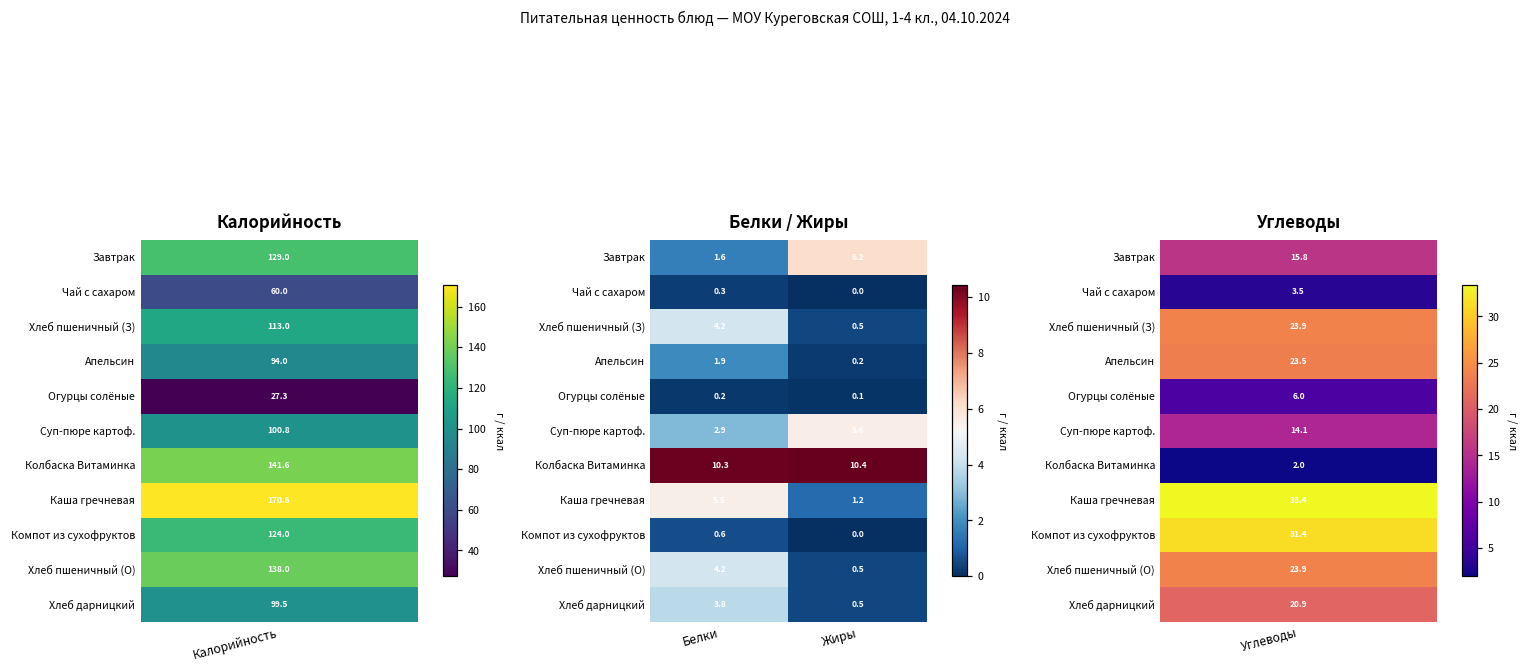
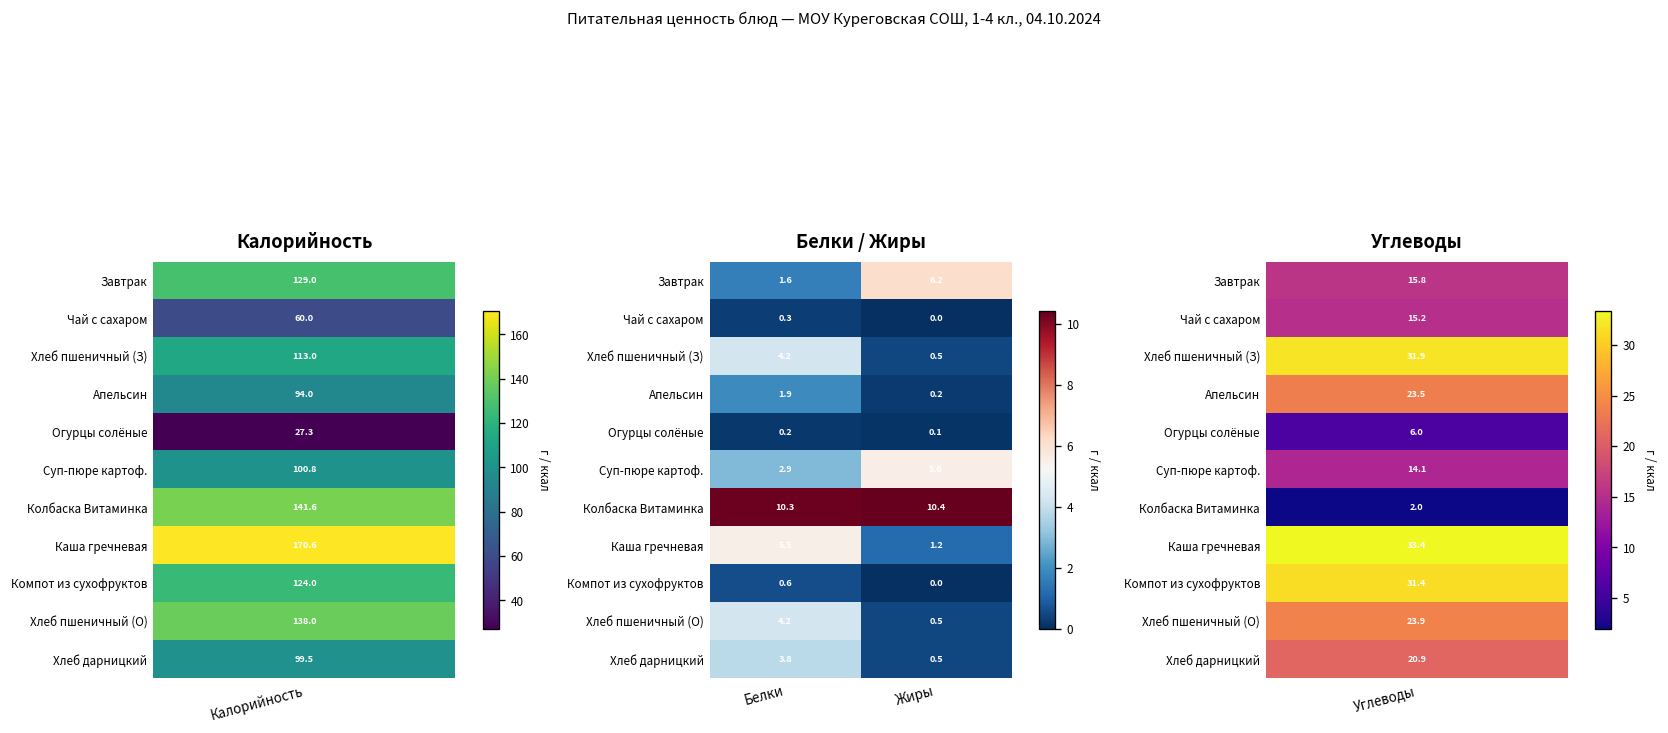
Углеводы, Чай с сахаром, Углеводы: 3.5 -> 15.2
Углеводы, Хлеб пшеничный (З), Углеводы: 23.9 -> 31.9
